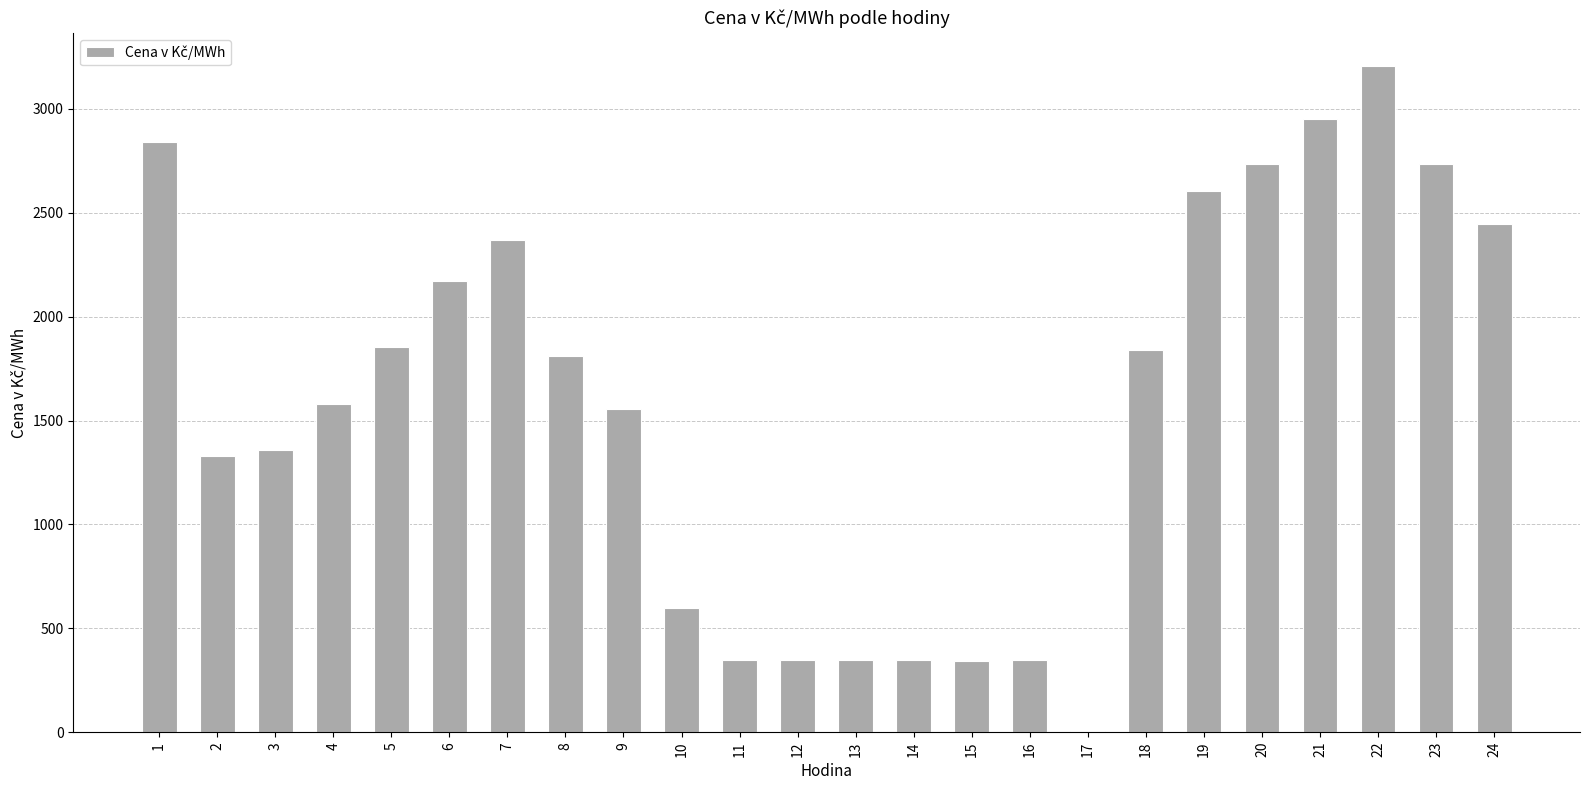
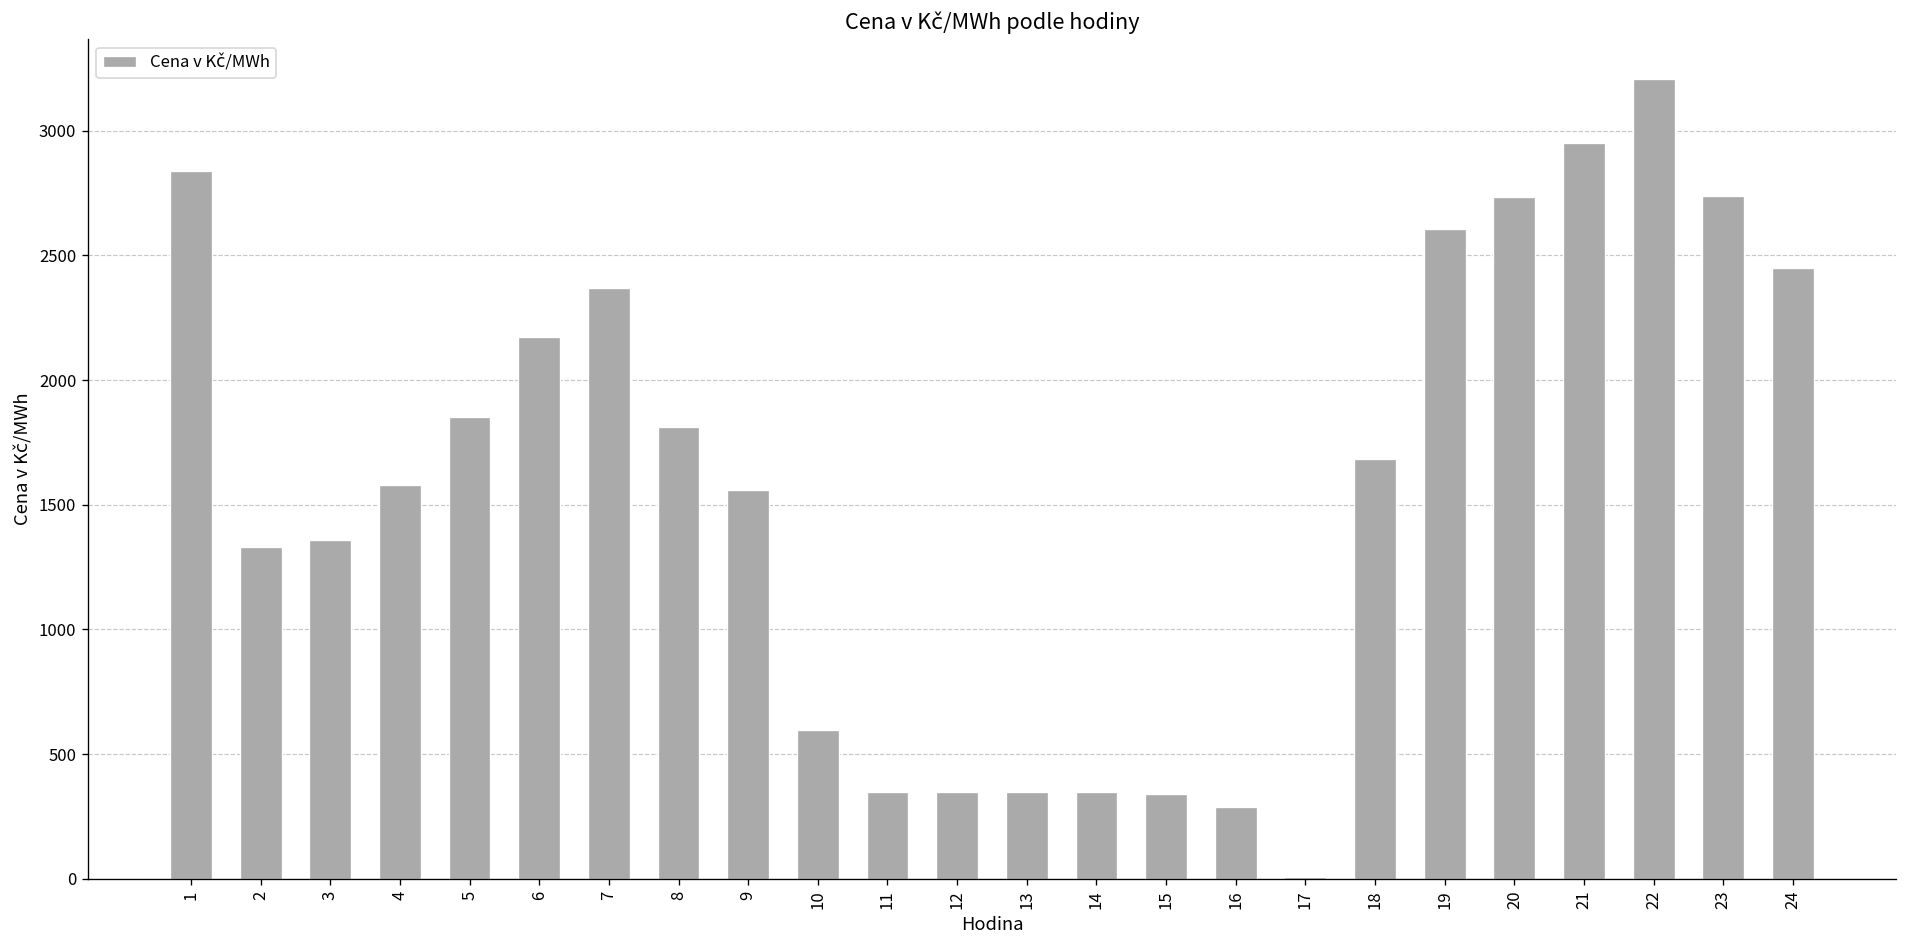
16: 350 -> 290
18: 1840 -> 1690
